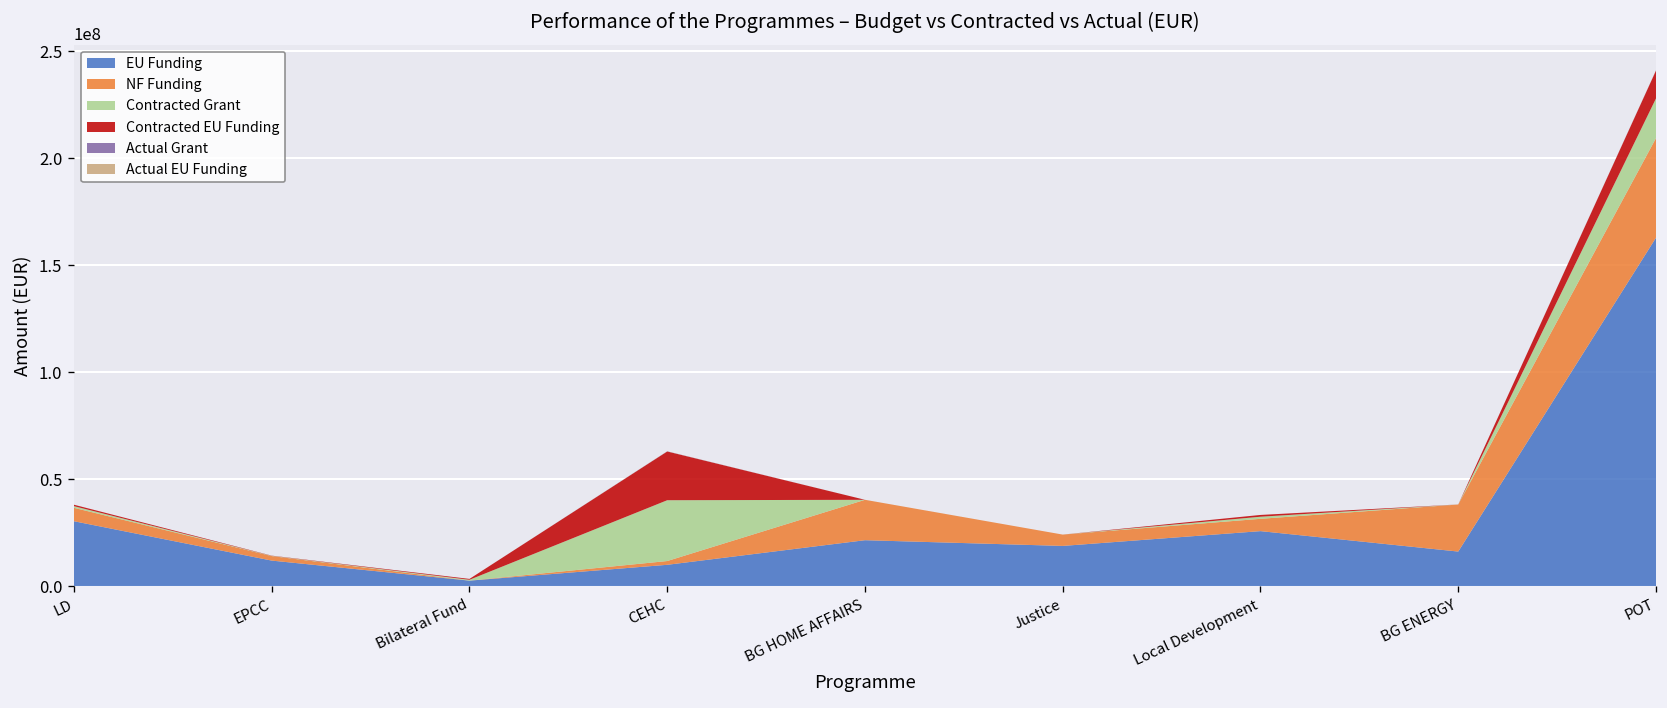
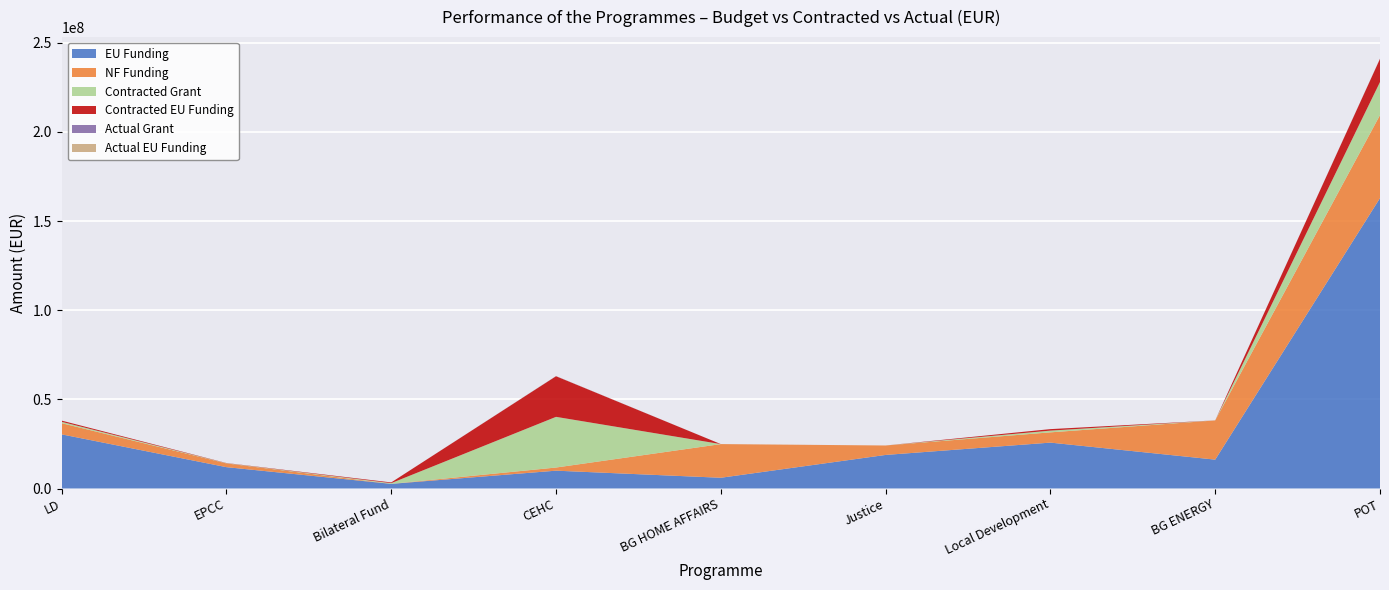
EU Funding, BG HOME AFFAIRS: 21000000 -> 6000000
